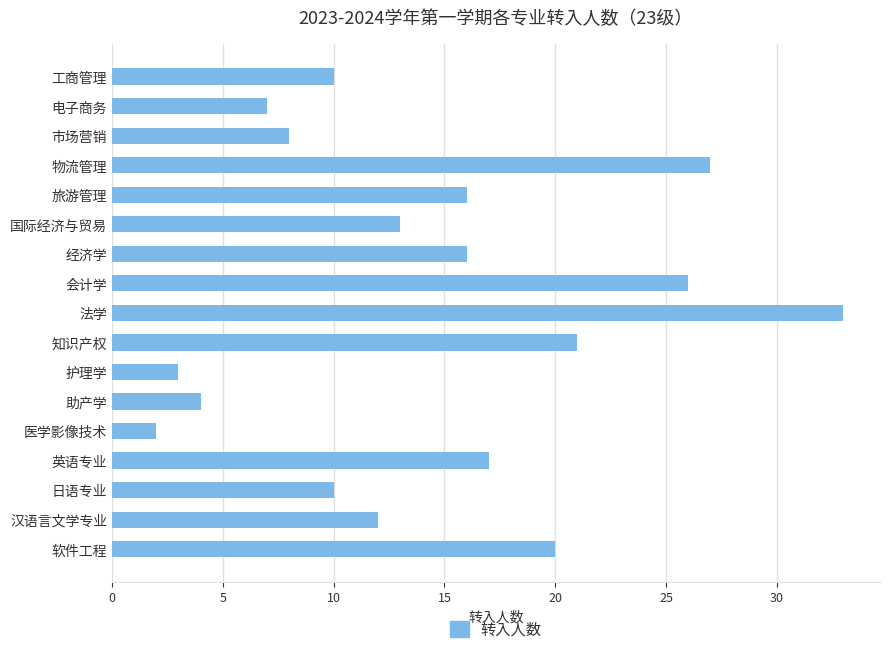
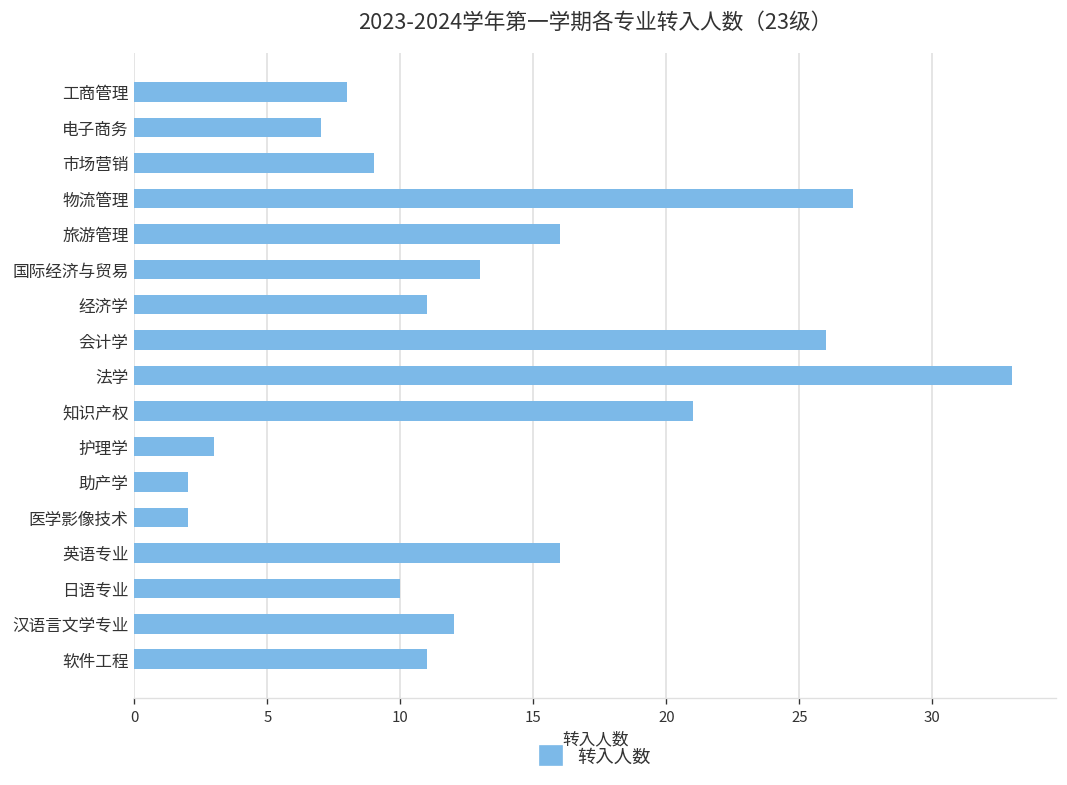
工商管理: 10 -> 8
市场营销: 8 -> 9
经济学: 16 -> 11
助产学: 4 -> 2
英语专业: 17 -> 16
软件工程: 20 -> 11
